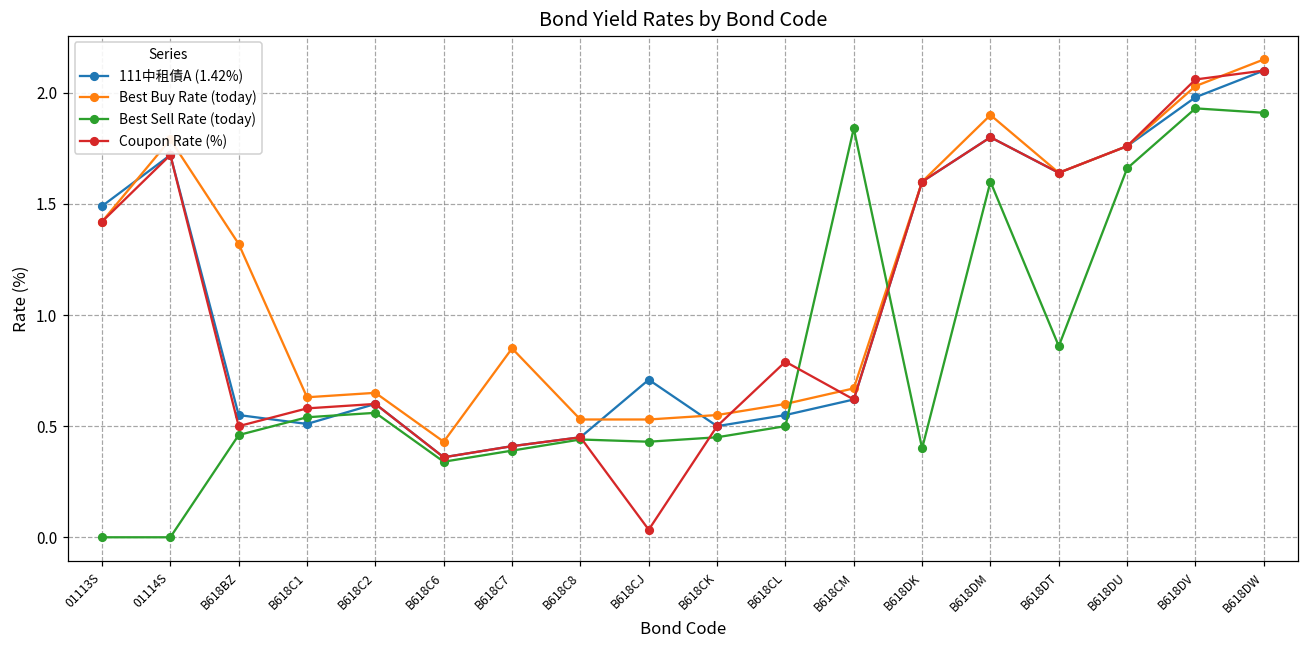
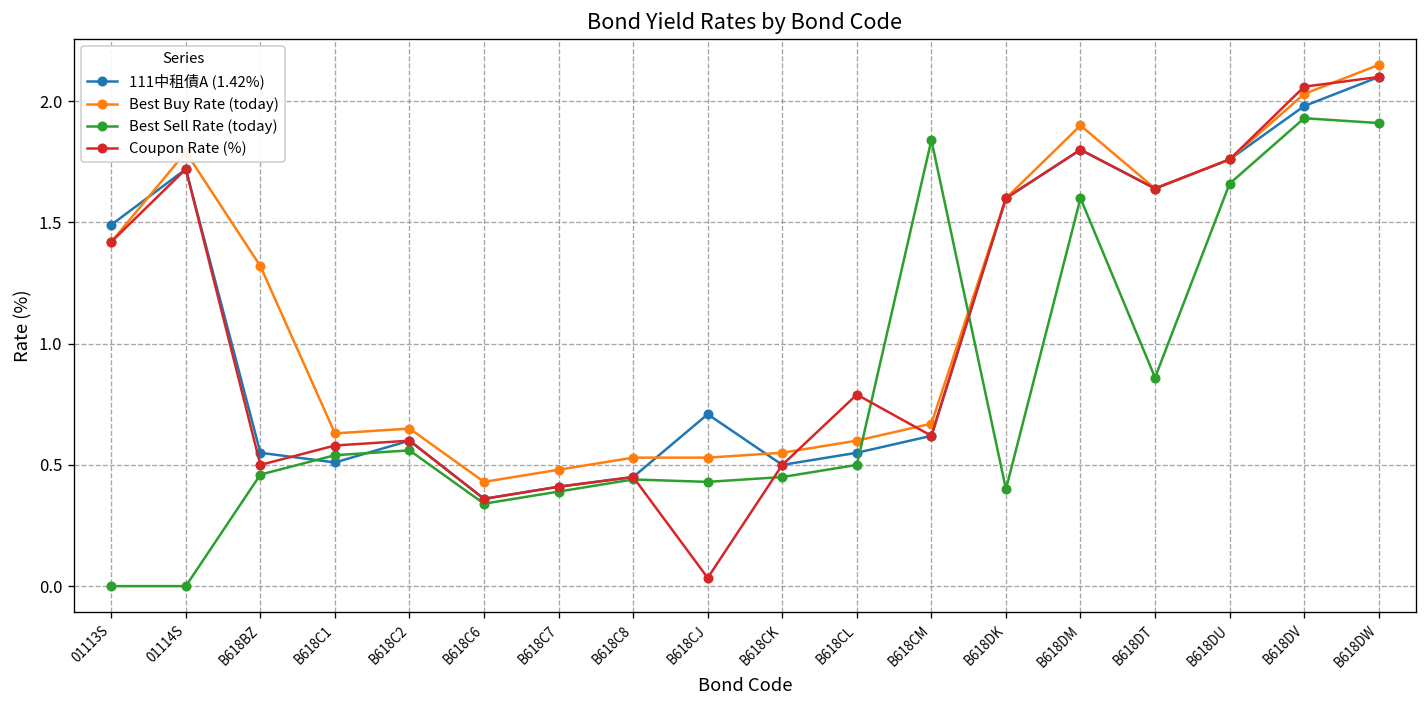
Best Buy Rate (today), B618C7: 0.85 -> 0.48
